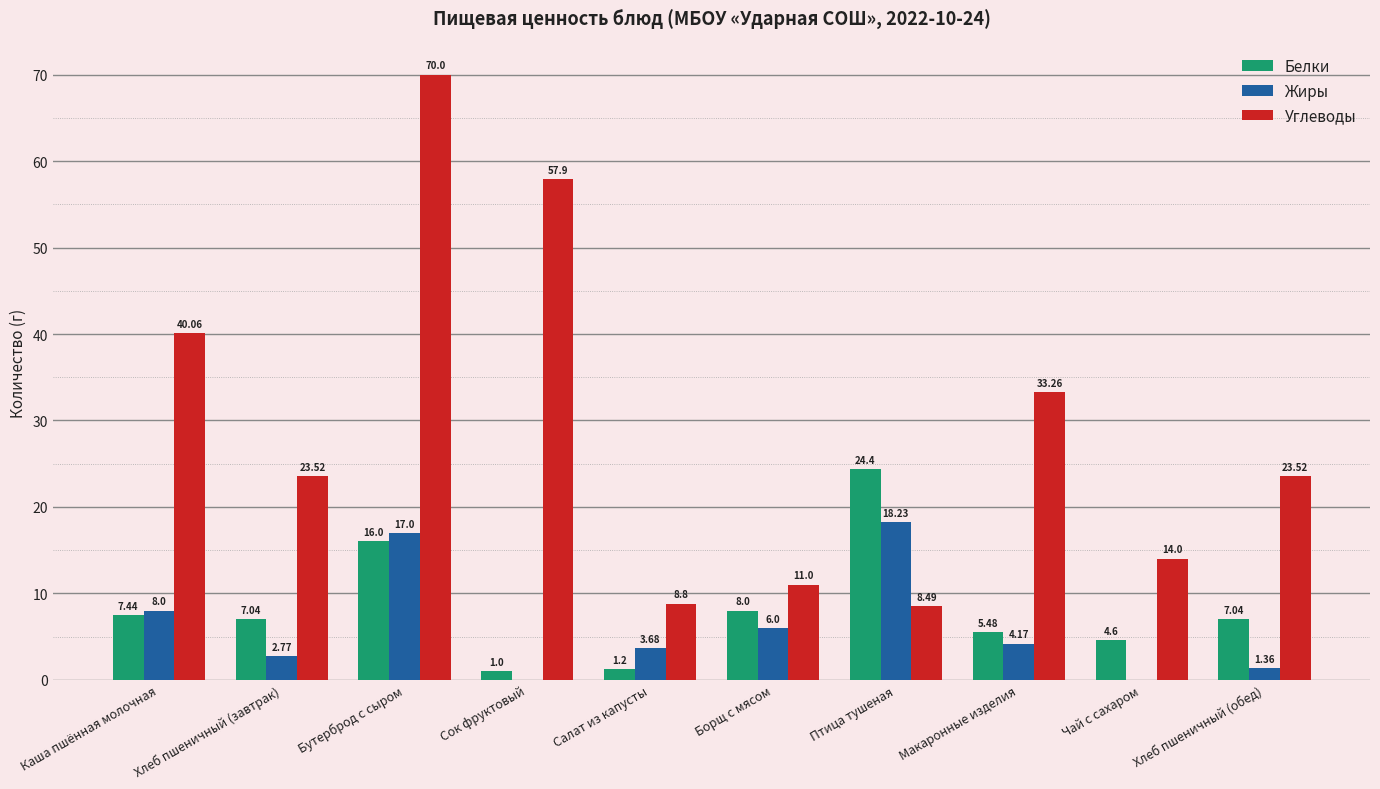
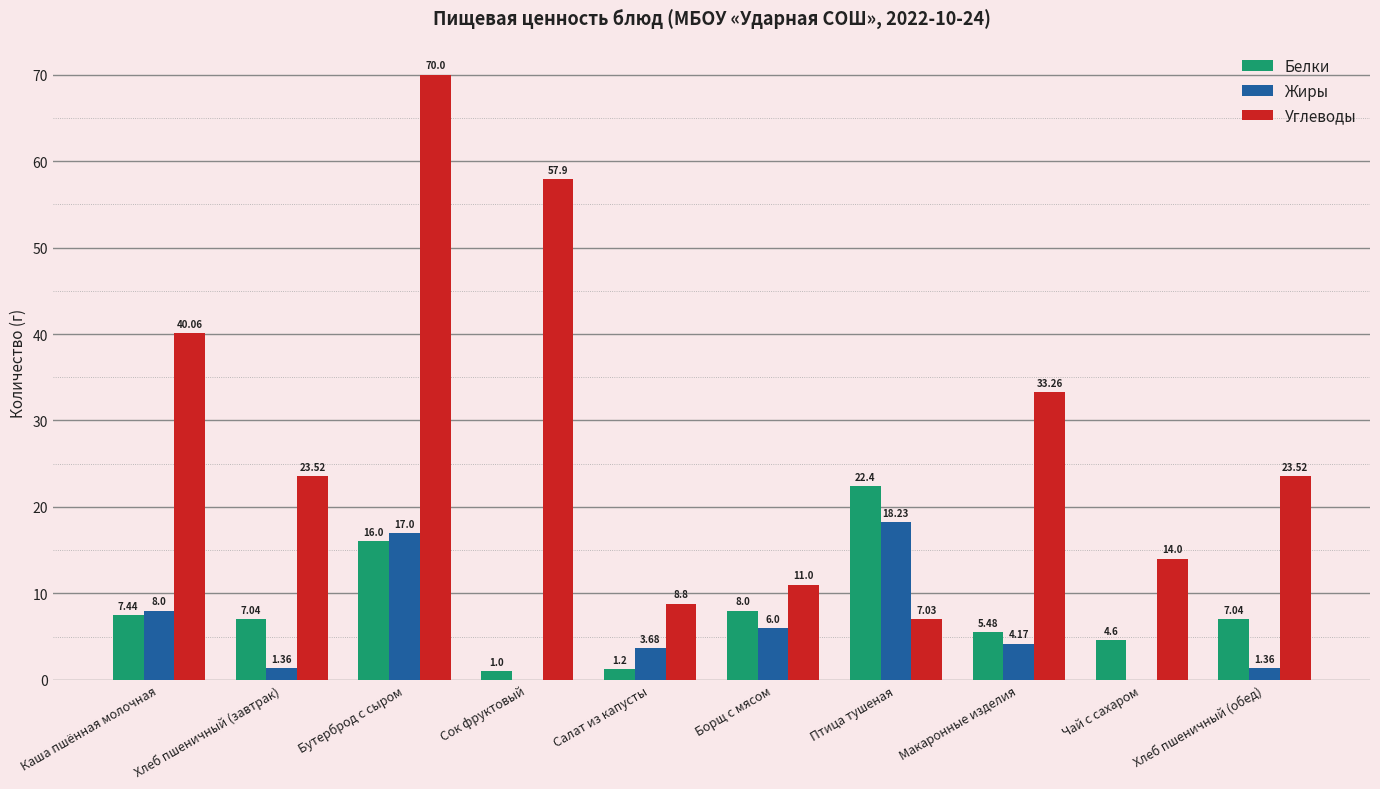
Жиры, Хлеб пшеничный (завтрак): 2.77 -> 1.36
Белки, Птица тушеная: 24.4 -> 22.4
Углеводы, Птица тушеная: 8.49 -> 7.03
